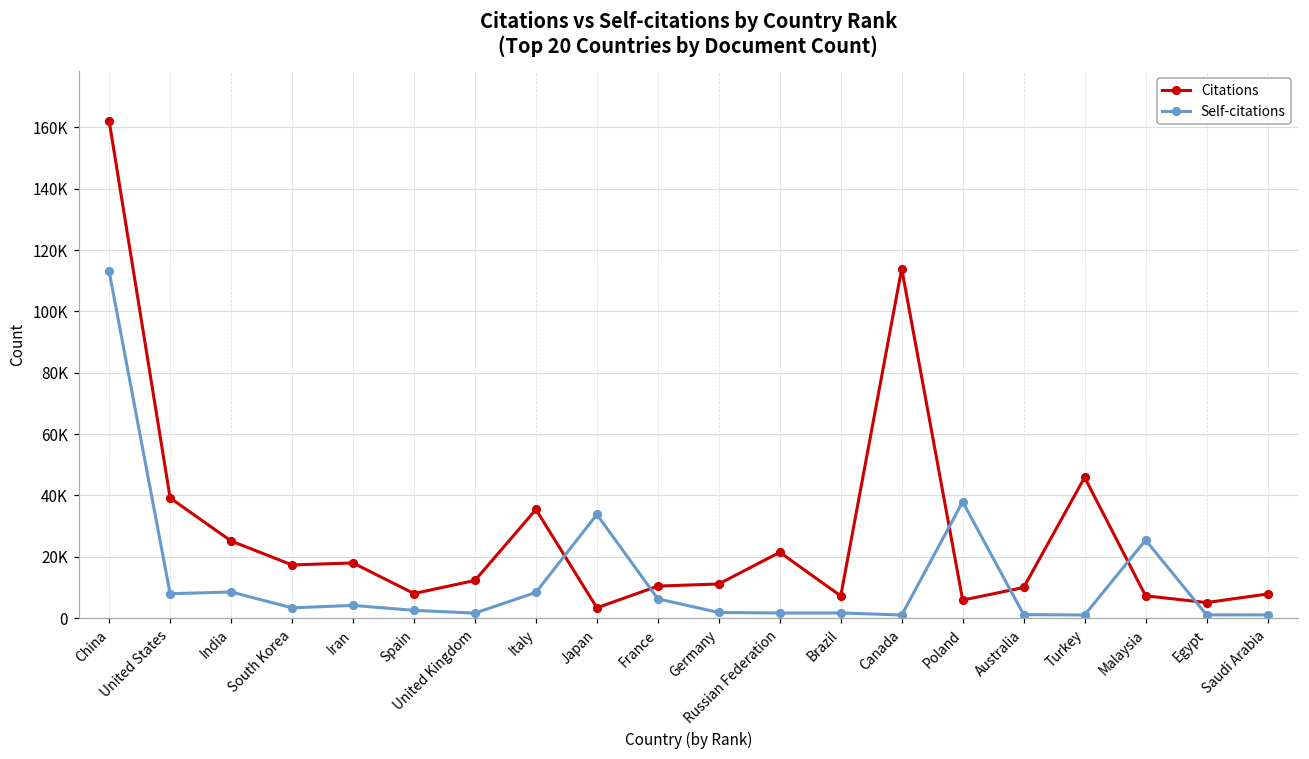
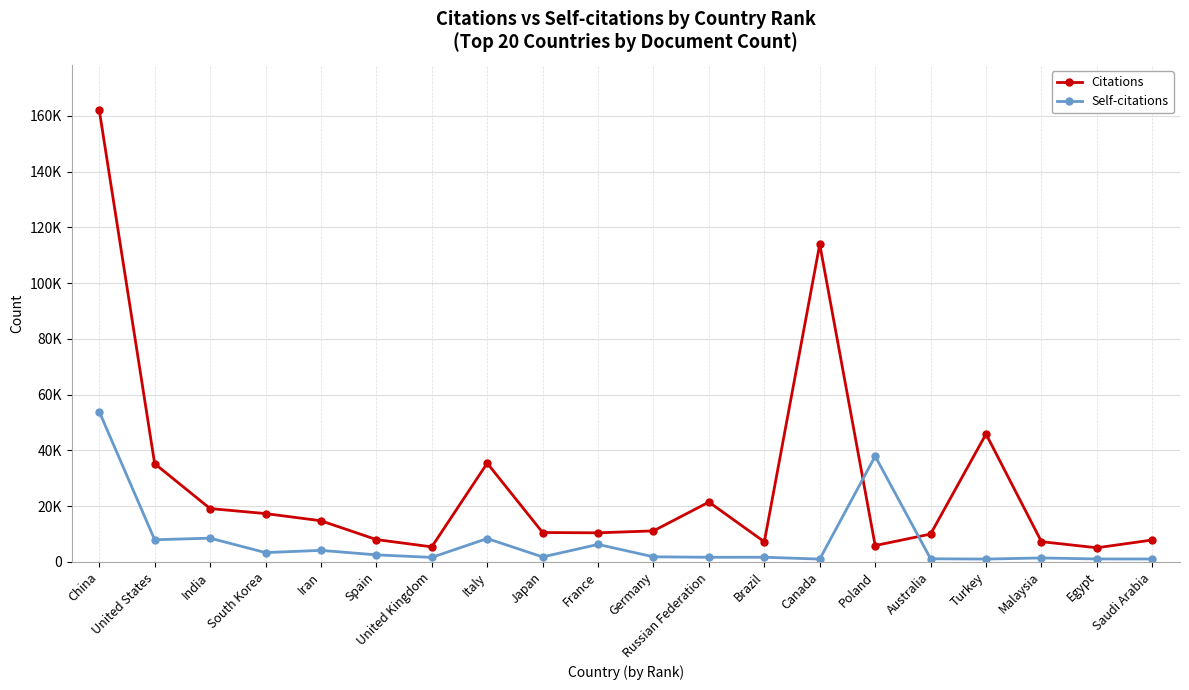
Self-citations, China: 113000 -> 54000
Citations, United States: 39000 -> 35000
Citations, India: 25000 -> 19000
Citations, Iran: 18000 -> 15000
Citations, United Kingdom: 12000 -> 5000
Citations, Japan: 3000 -> 11000
Self-citations, Japan: 34000 -> 2000
Self-citations, Malaysia: 25000 -> 1000
